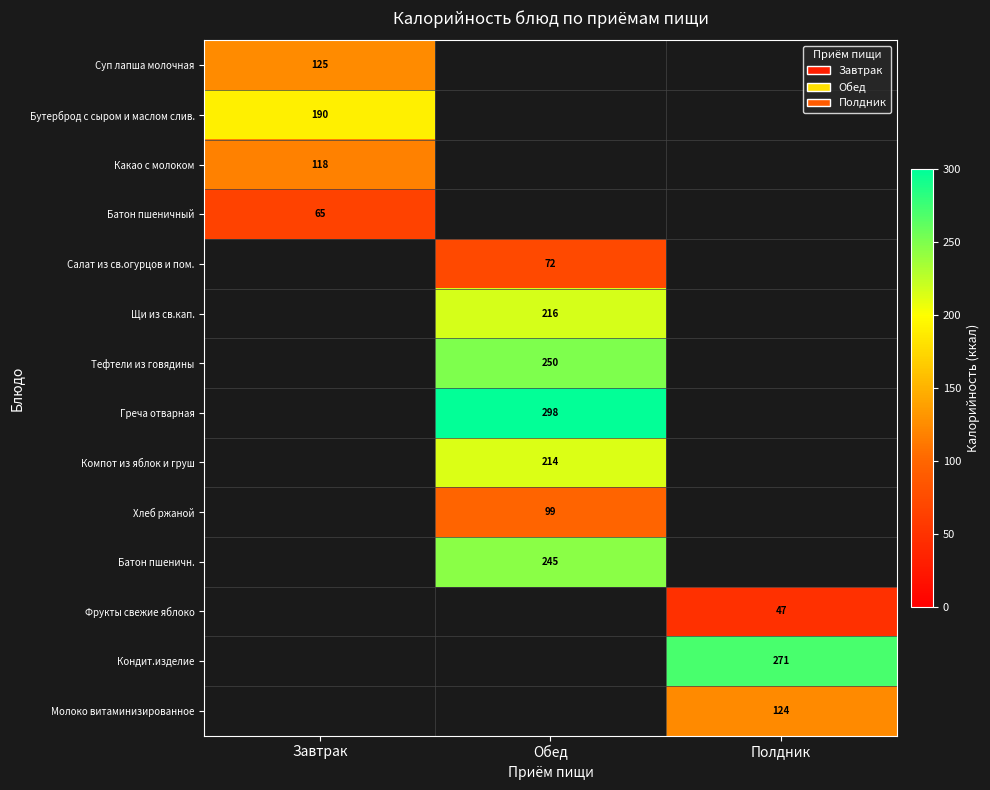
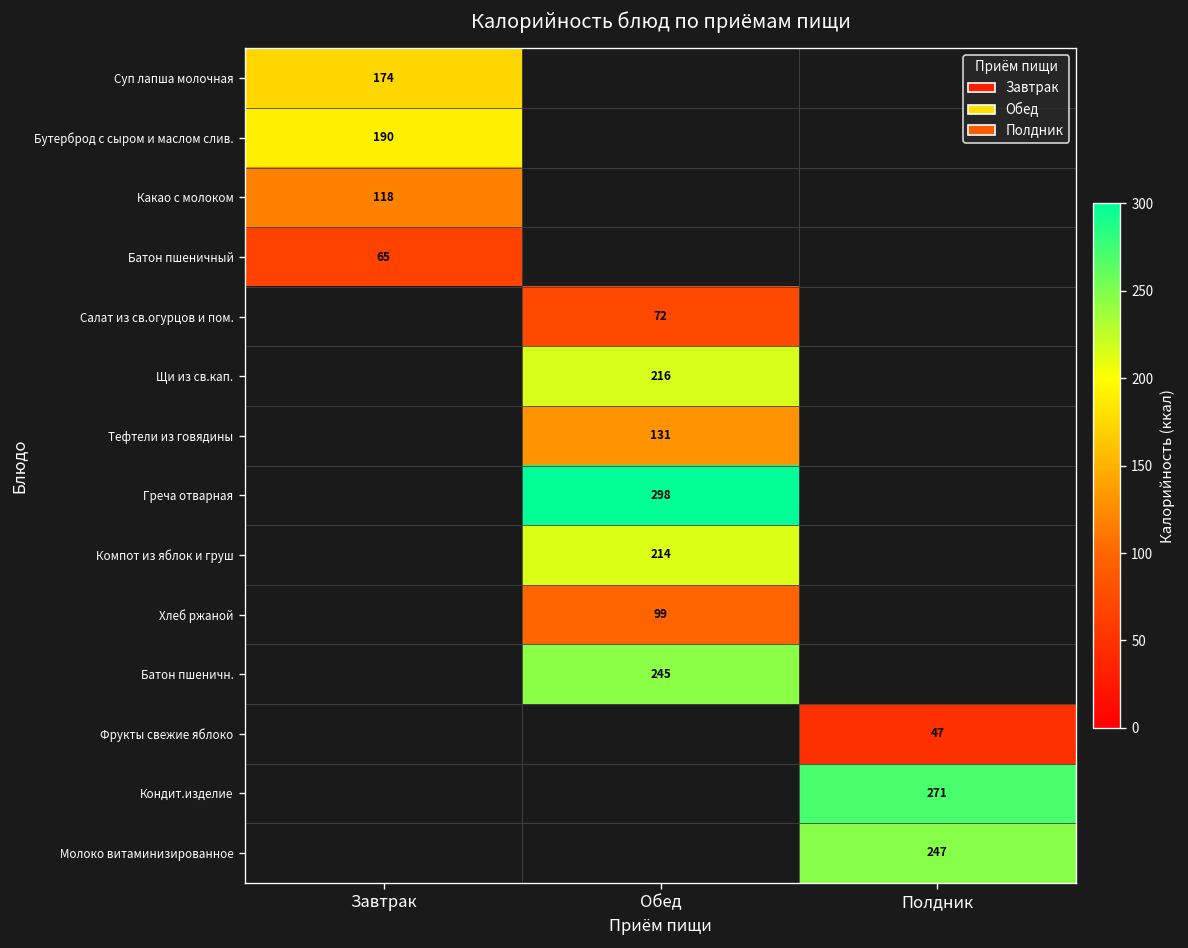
Суп лапша молочная, Завтрак: 125 -> 174
Тефтели из говядины, Обед: 250 -> 131
Молоко витаминизированное, Полдник: 124 -> 247
